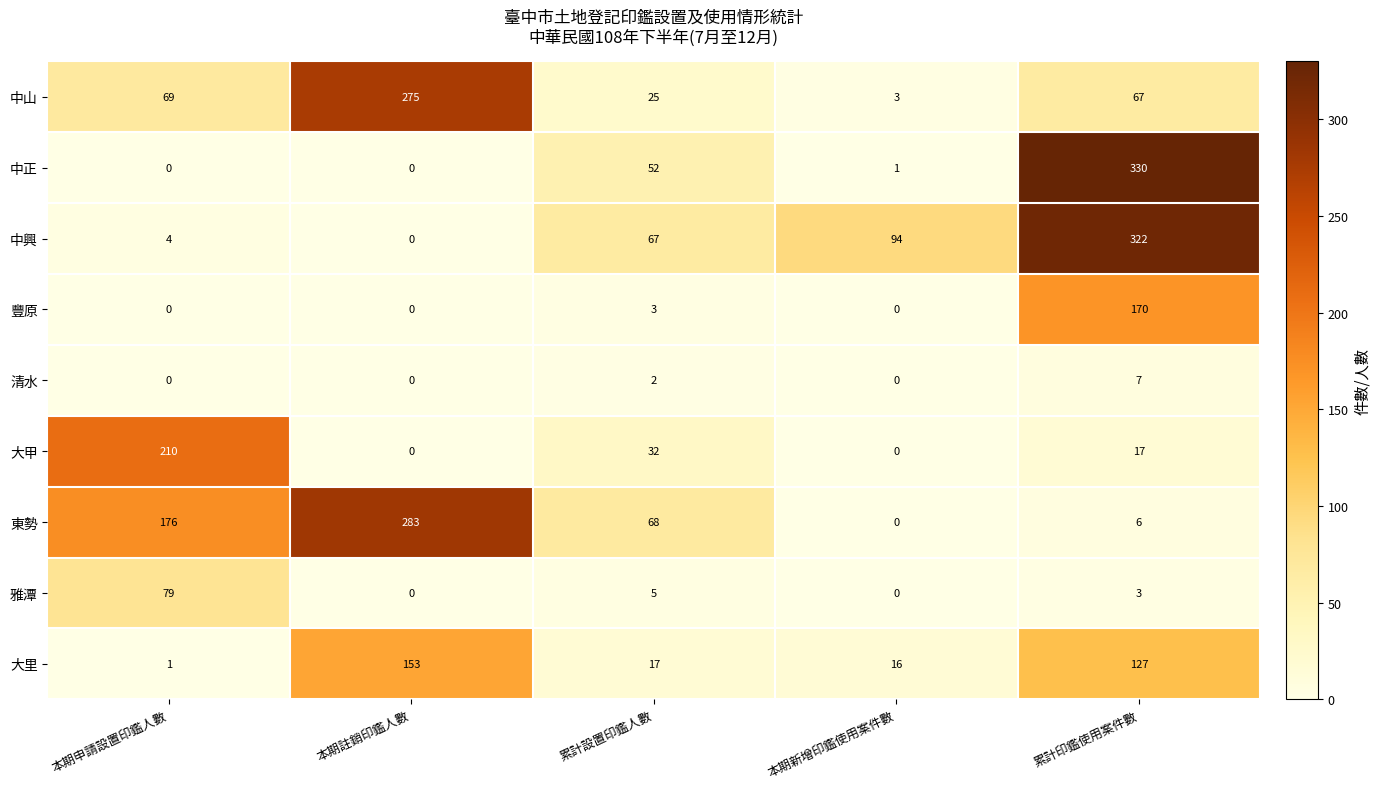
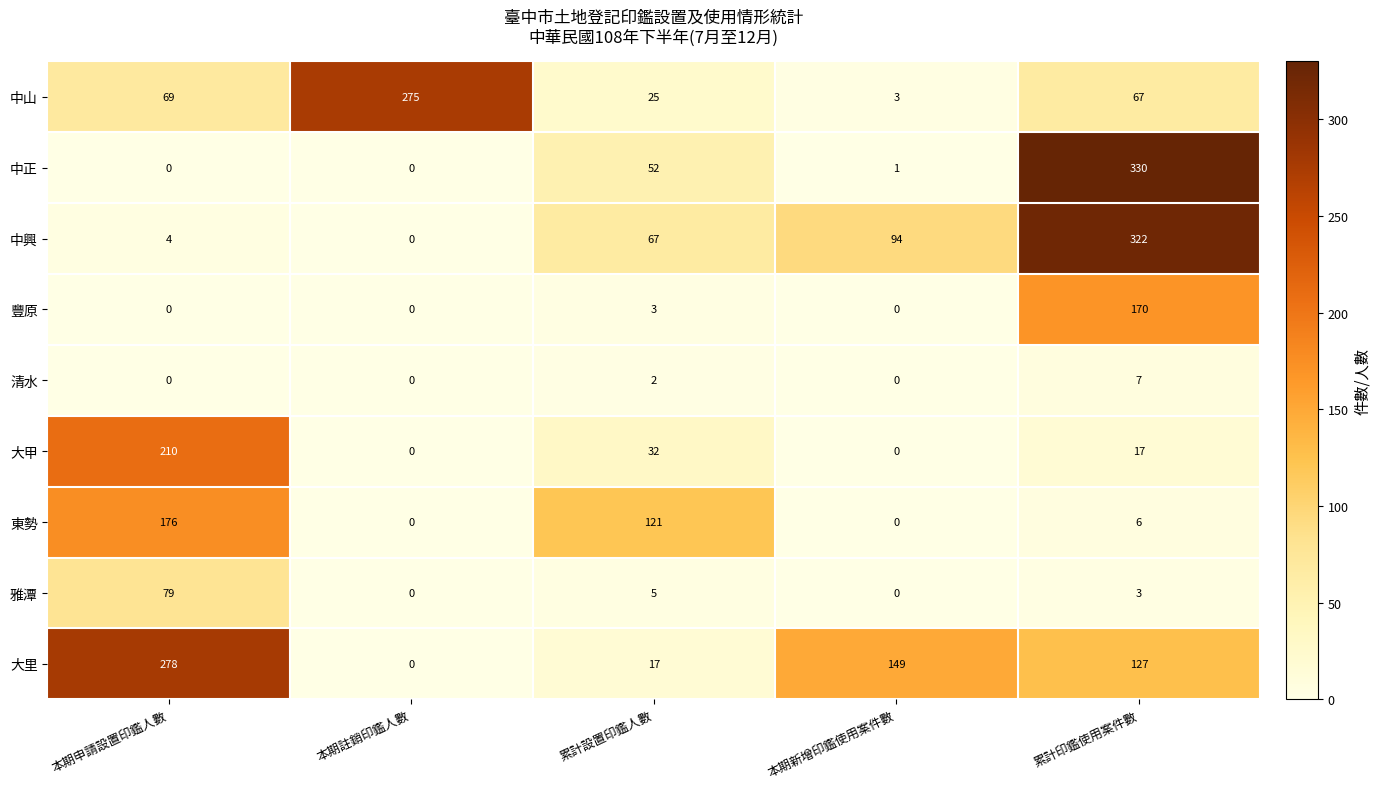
東勢, 本期註銷印鑑人數: 283 -> 0
東勢, 累計設置印鑑人數: 68 -> 121
大里, 本期申請設置印鑑人數: 1 -> 278
大里, 本期註銷印鑑人數: 153 -> 0
大里, 本期新增印鑑使用案件數: 16 -> 149
